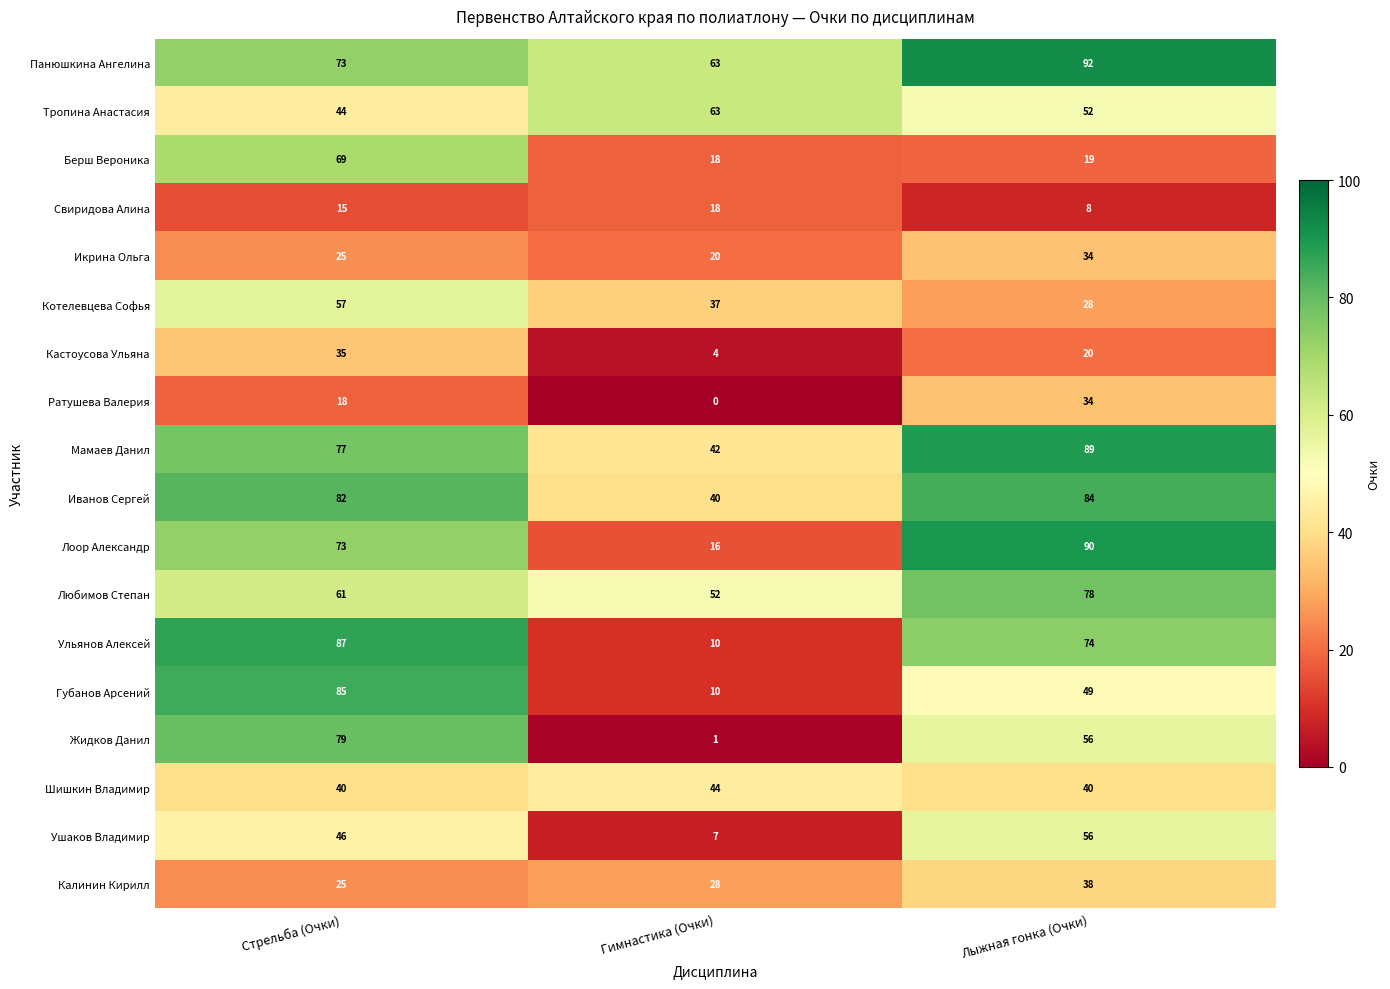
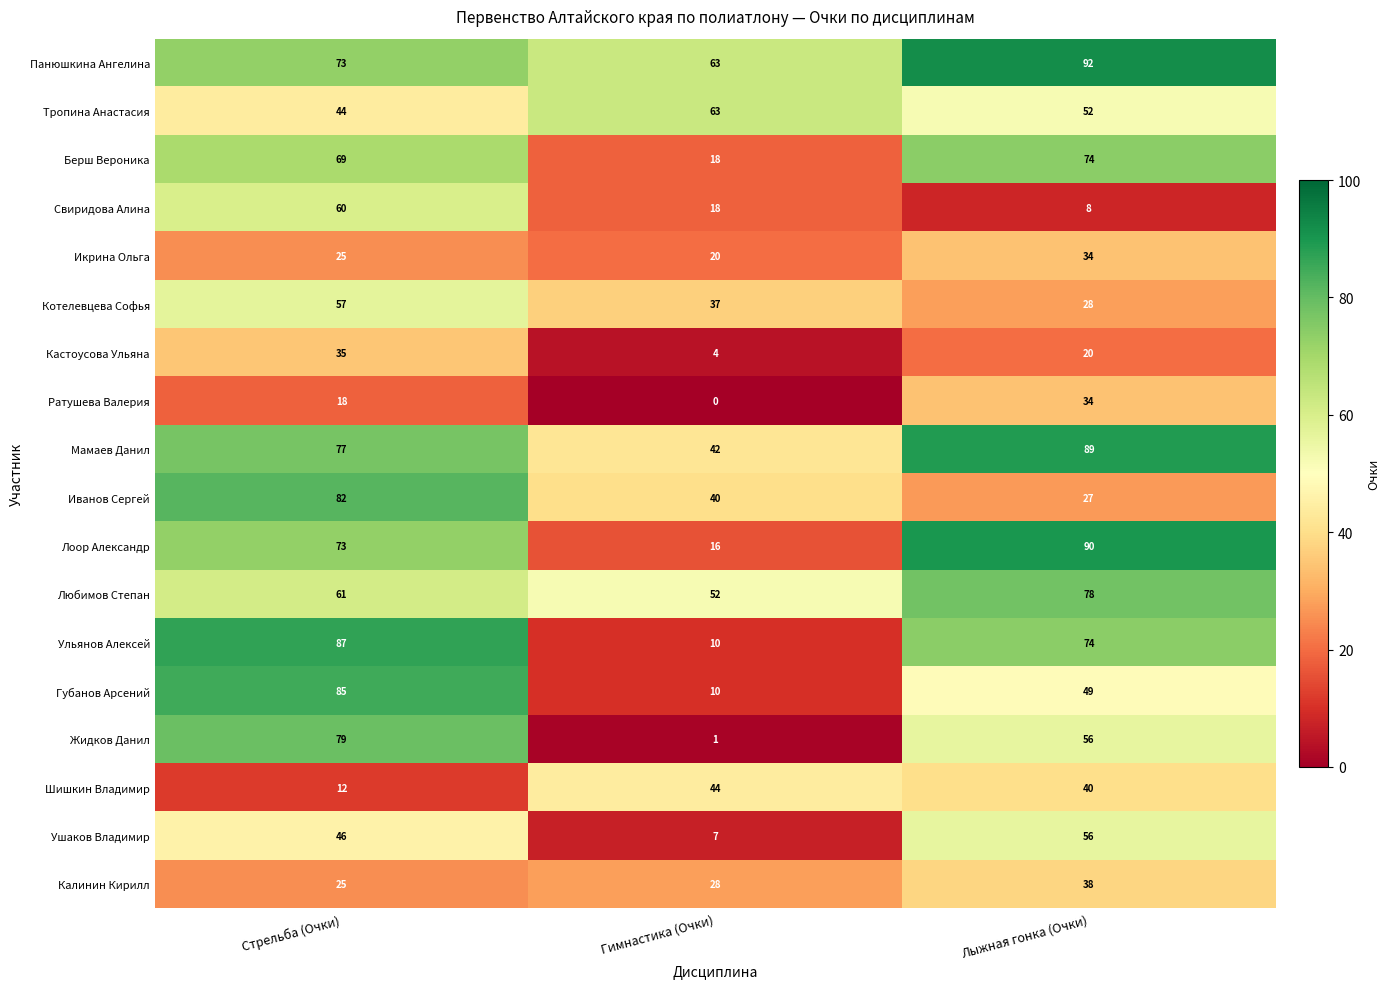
Берш Вероника, Лыжная гонка (Очки): 19 -> 74
Свиридова Алина, Стрельба (Очки): 15 -> 60
Иванов Сергей, Лыжная гонка (Очки): 84 -> 27
Шишкин Владимир, Стрельба (Очки): 40 -> 12
